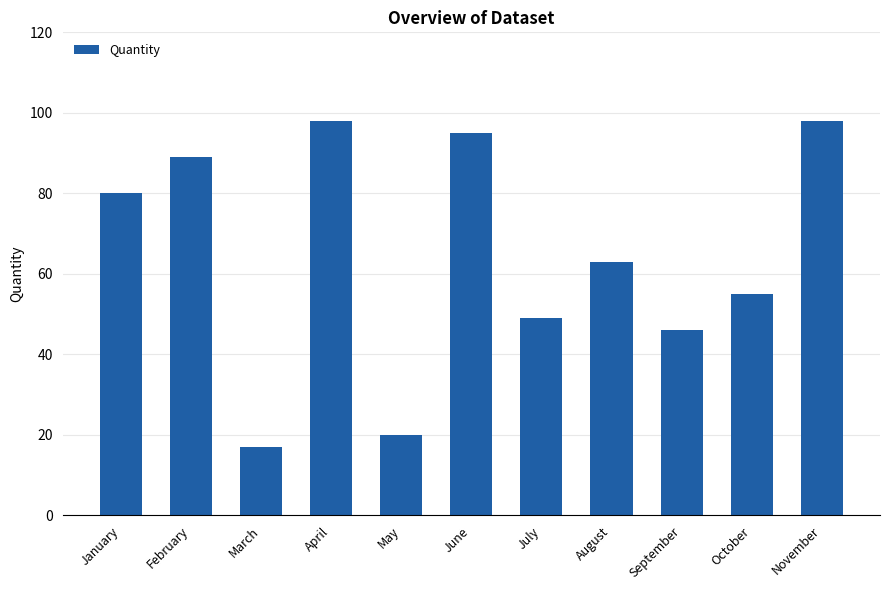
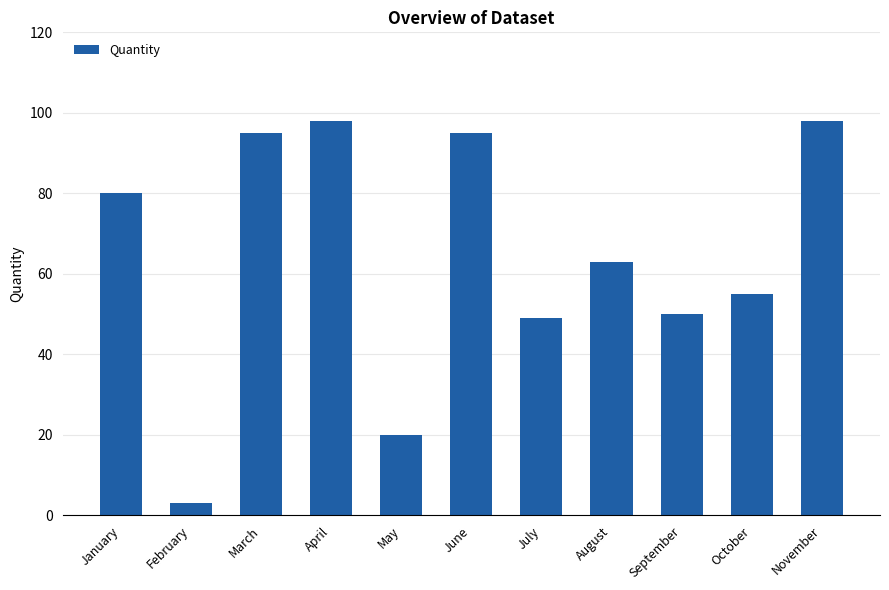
February: 89 -> 3
March: 17 -> 95
September: 46 -> 50
